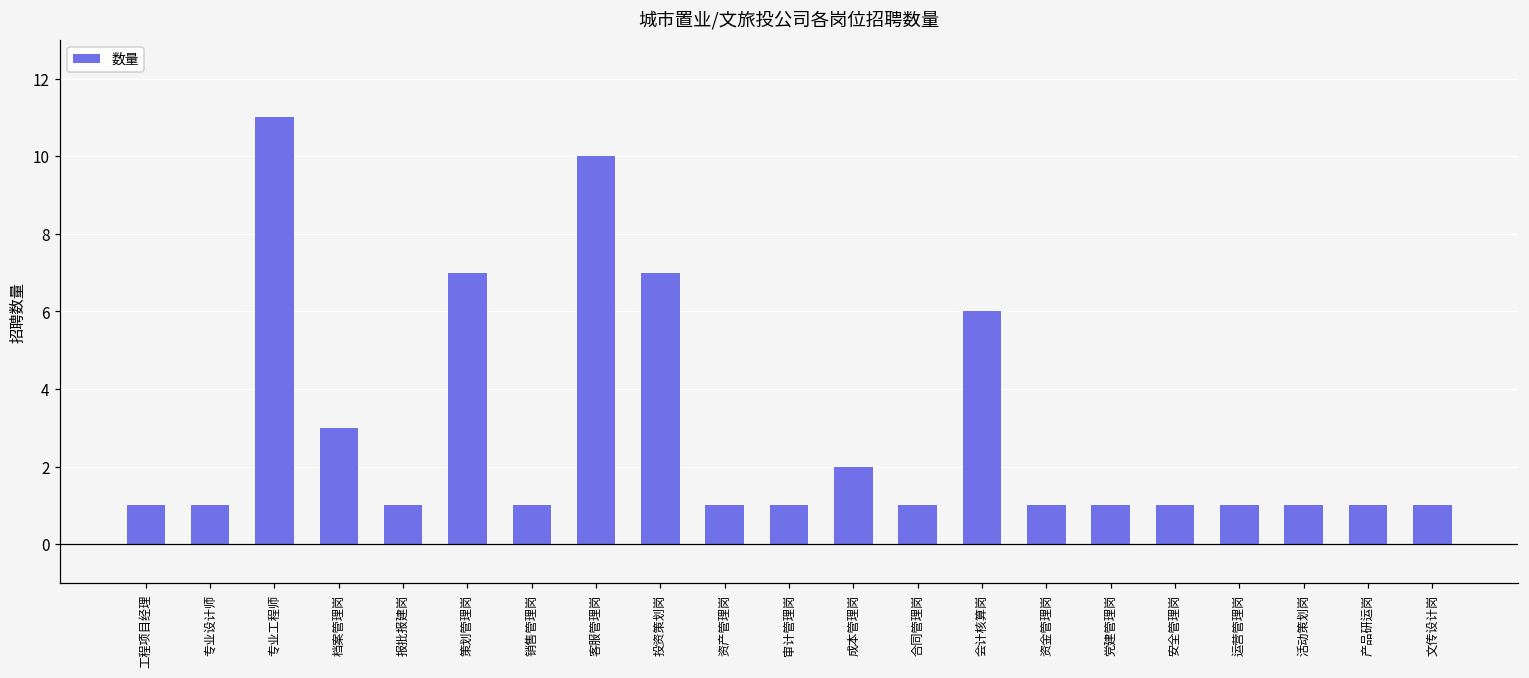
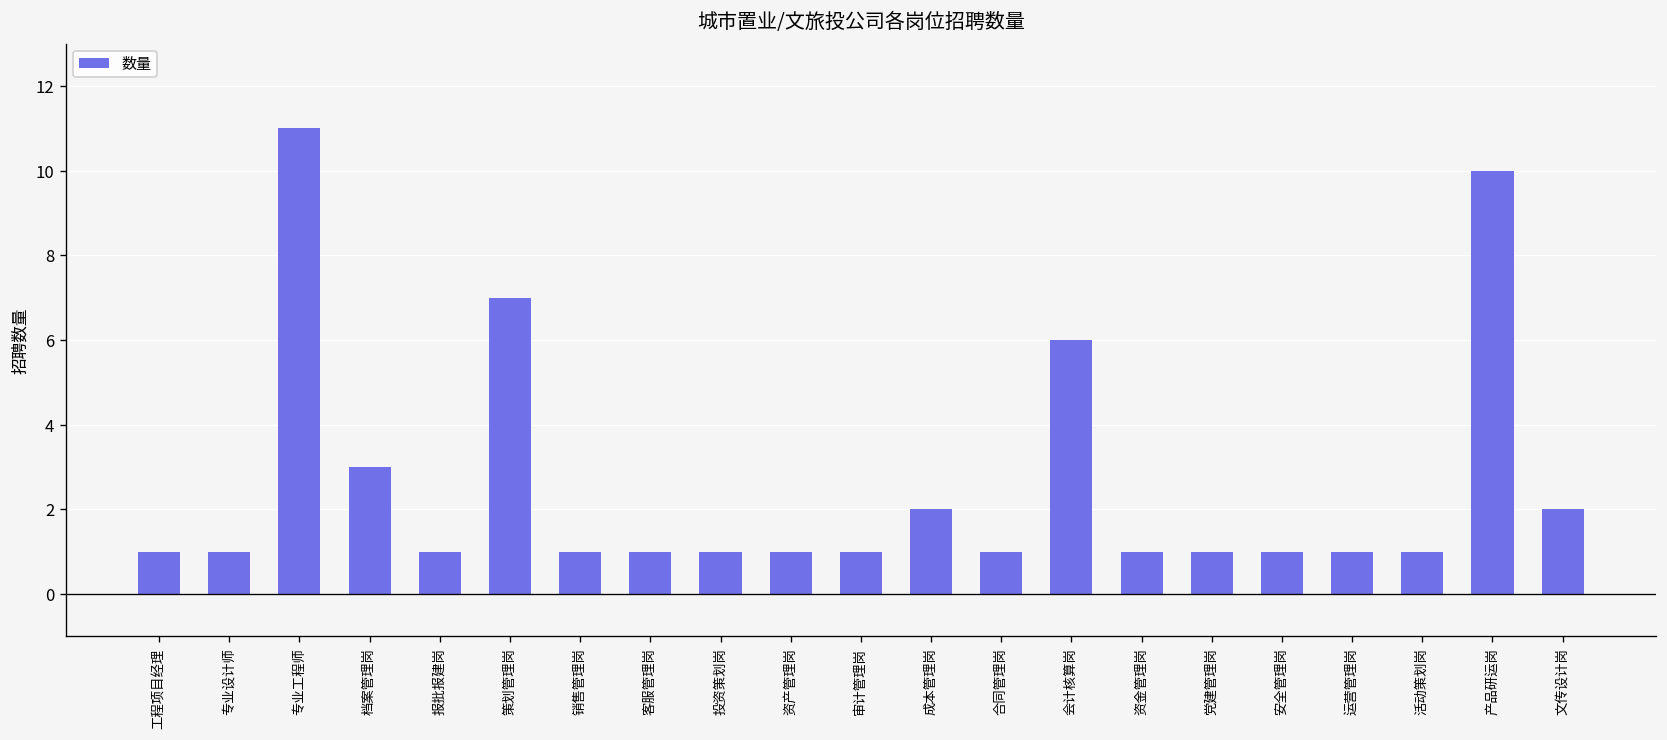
客服管理岗: 10 -> 1
投资策划岗: 7 -> 1
产品研运岗: 1 -> 10
文传设计岗: 1 -> 2
